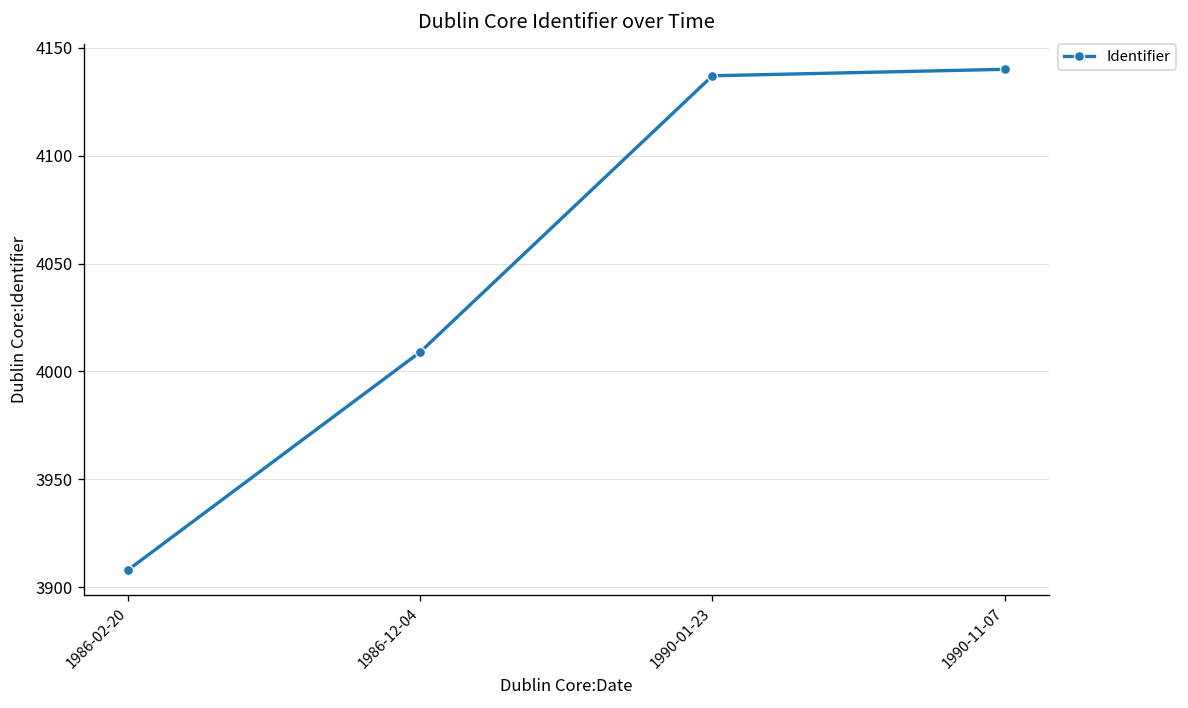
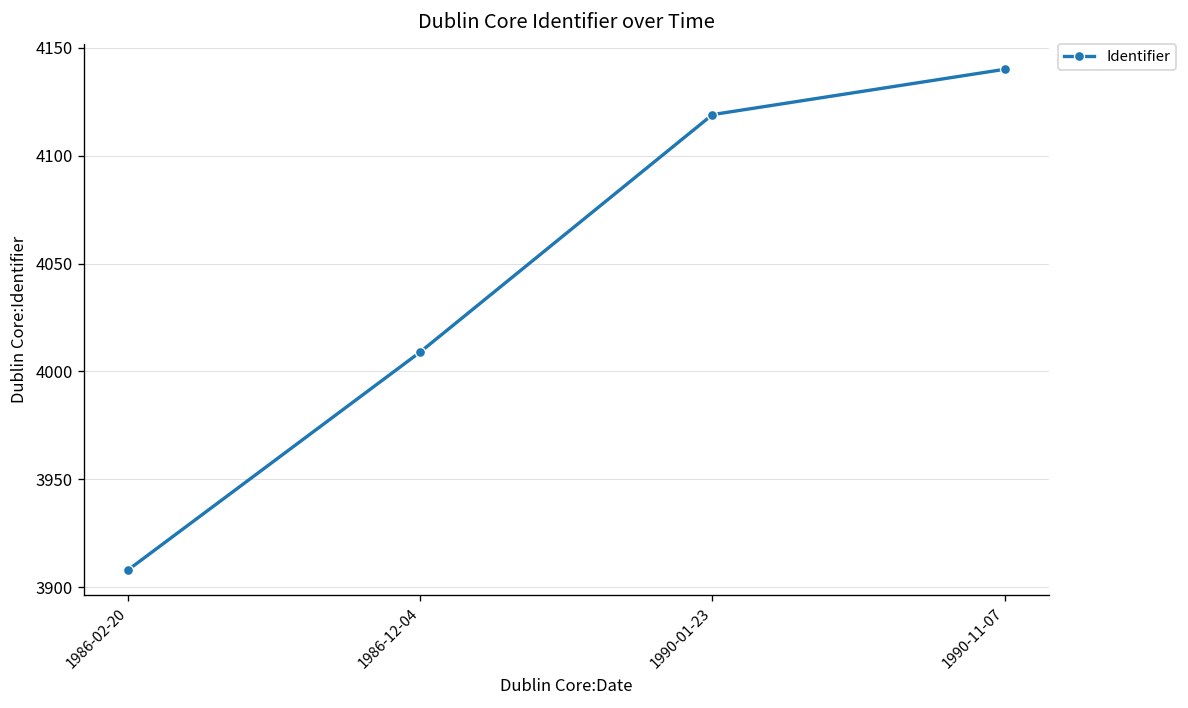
1990-01-23: 4137 -> 4119
